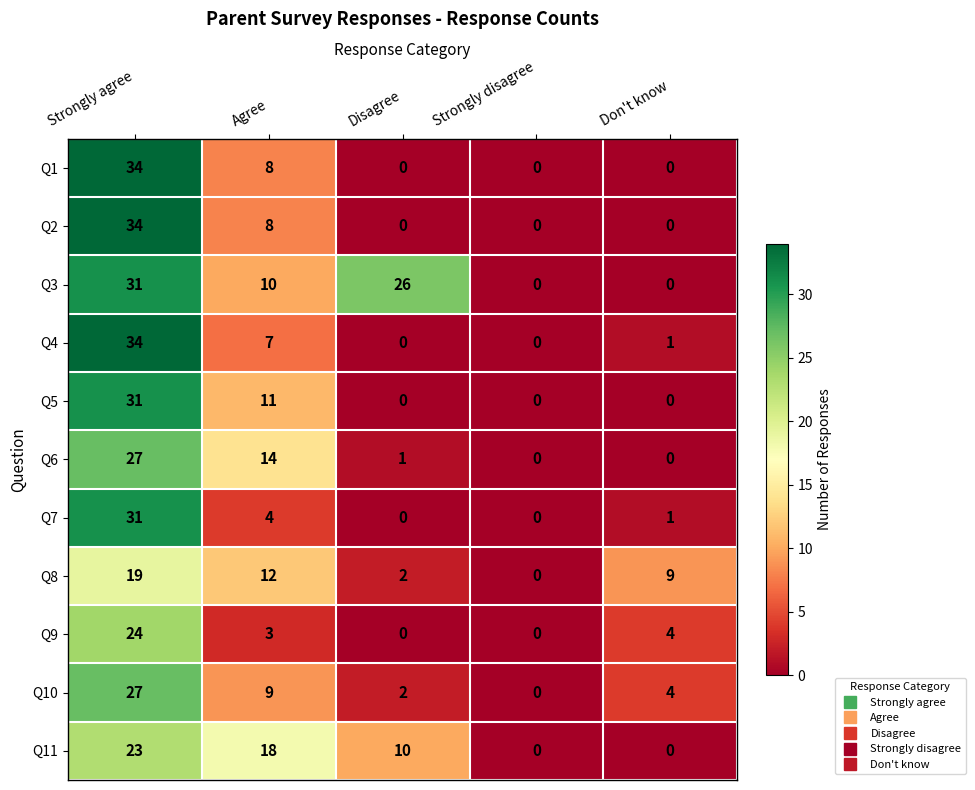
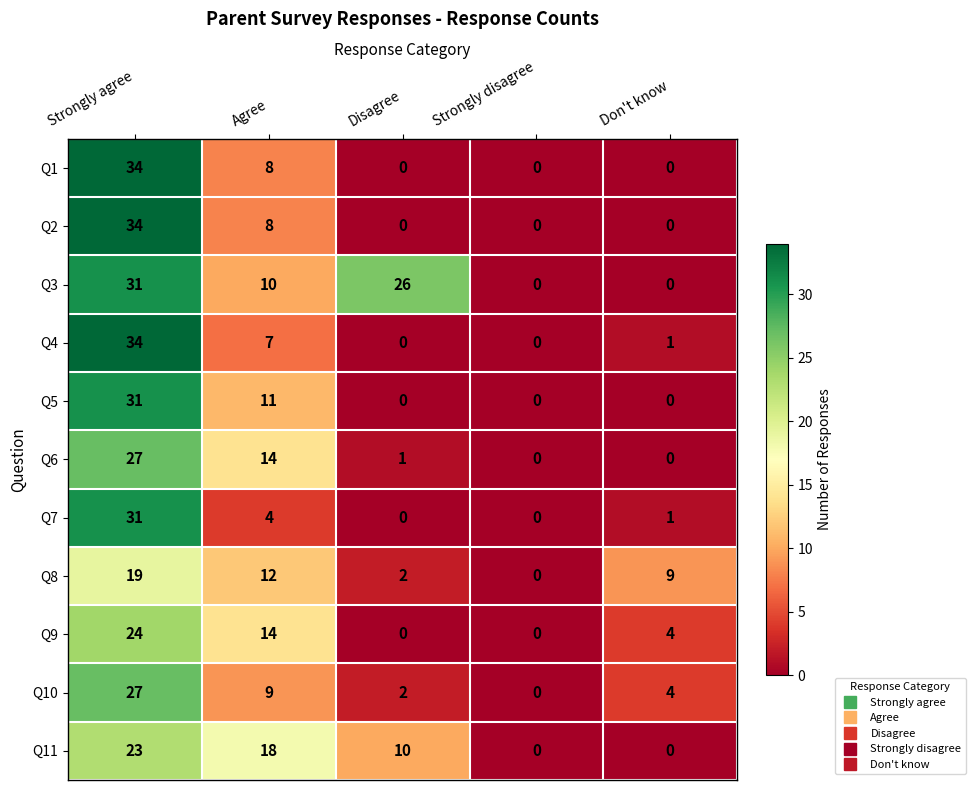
Q9, Agree: 3 -> 14
